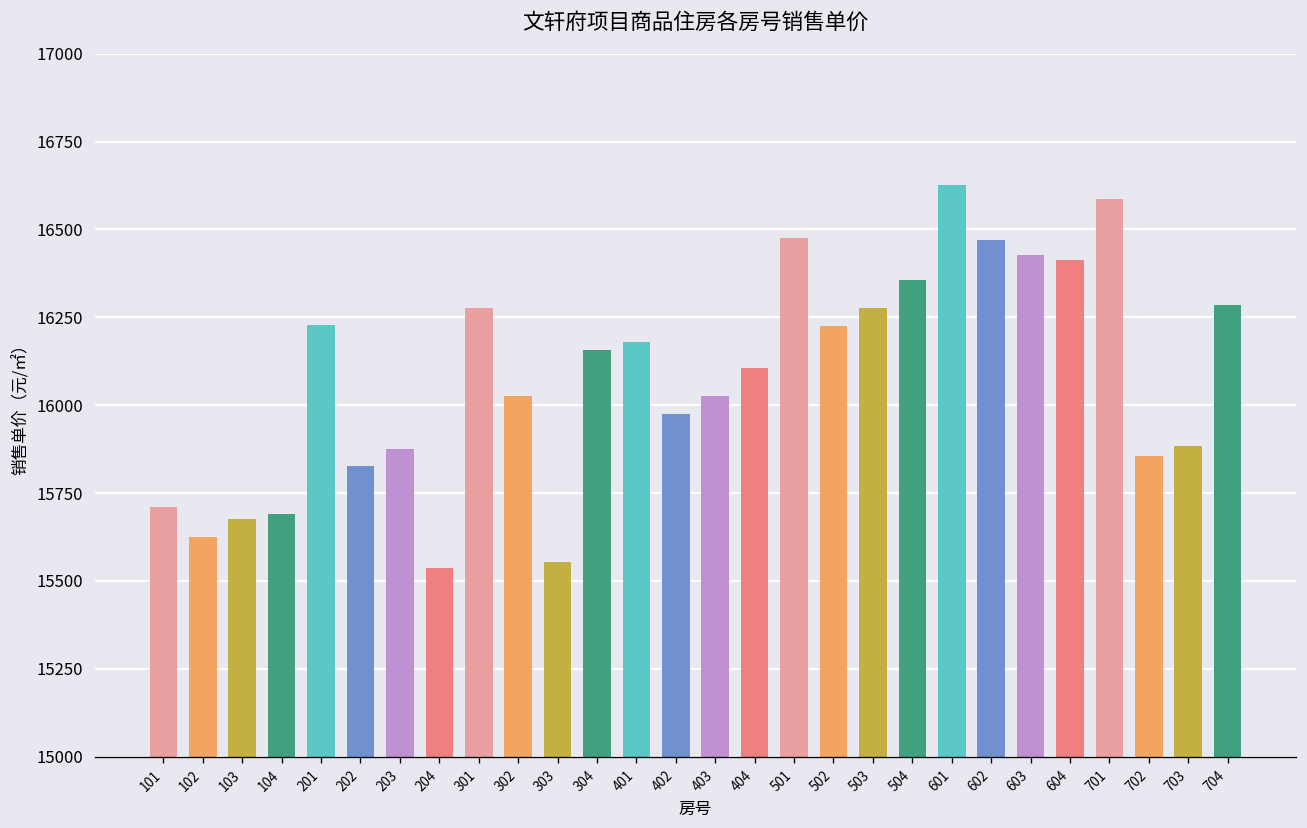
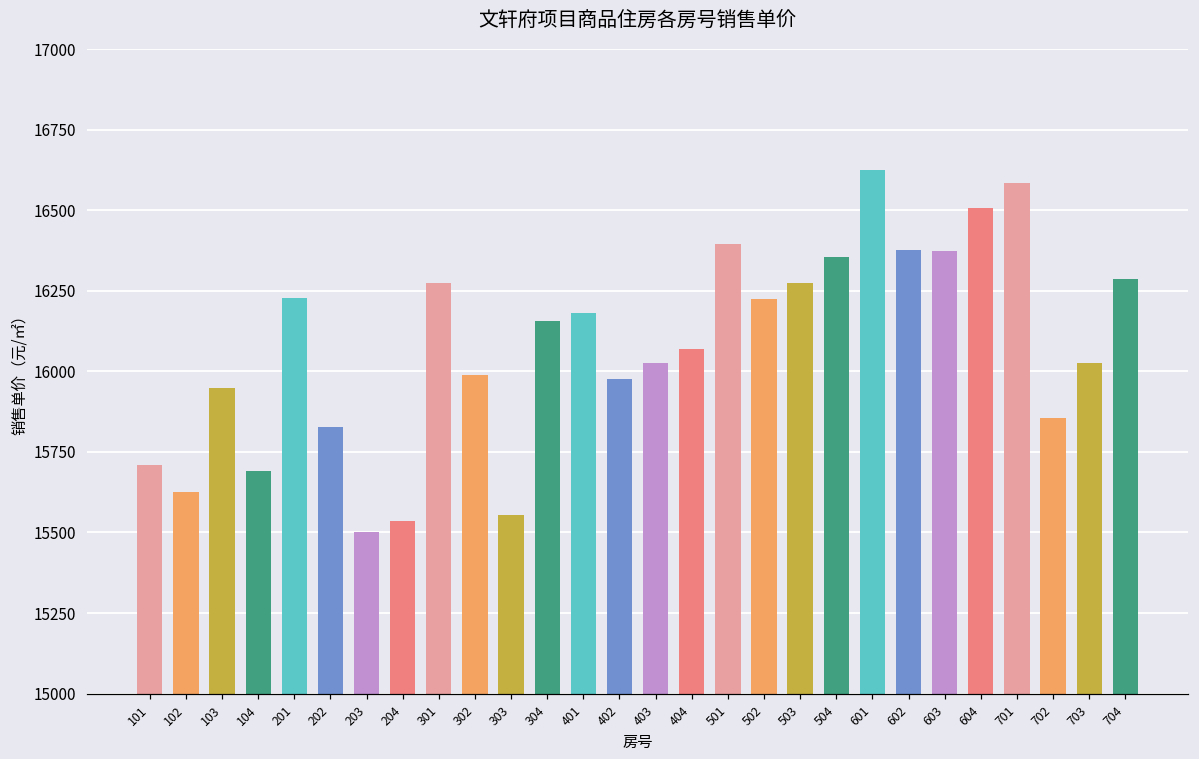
103: 15680 -> 15950
203: 15880 -> 15500
302: 16030 -> 15990
404: 16110 -> 16070
501: 16480 -> 16400
602: 16470 -> 16380
603: 16430 -> 16370
604: 16410 -> 16510
703: 15890 -> 16030
